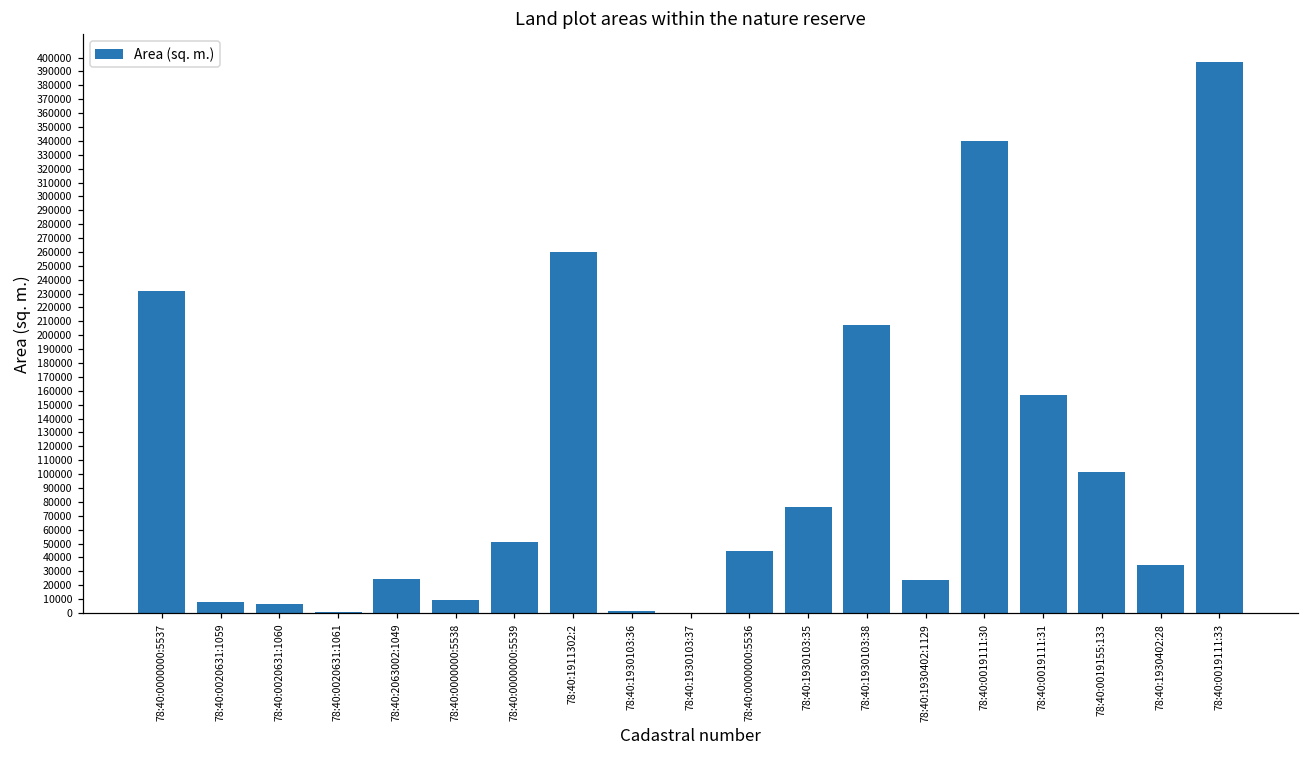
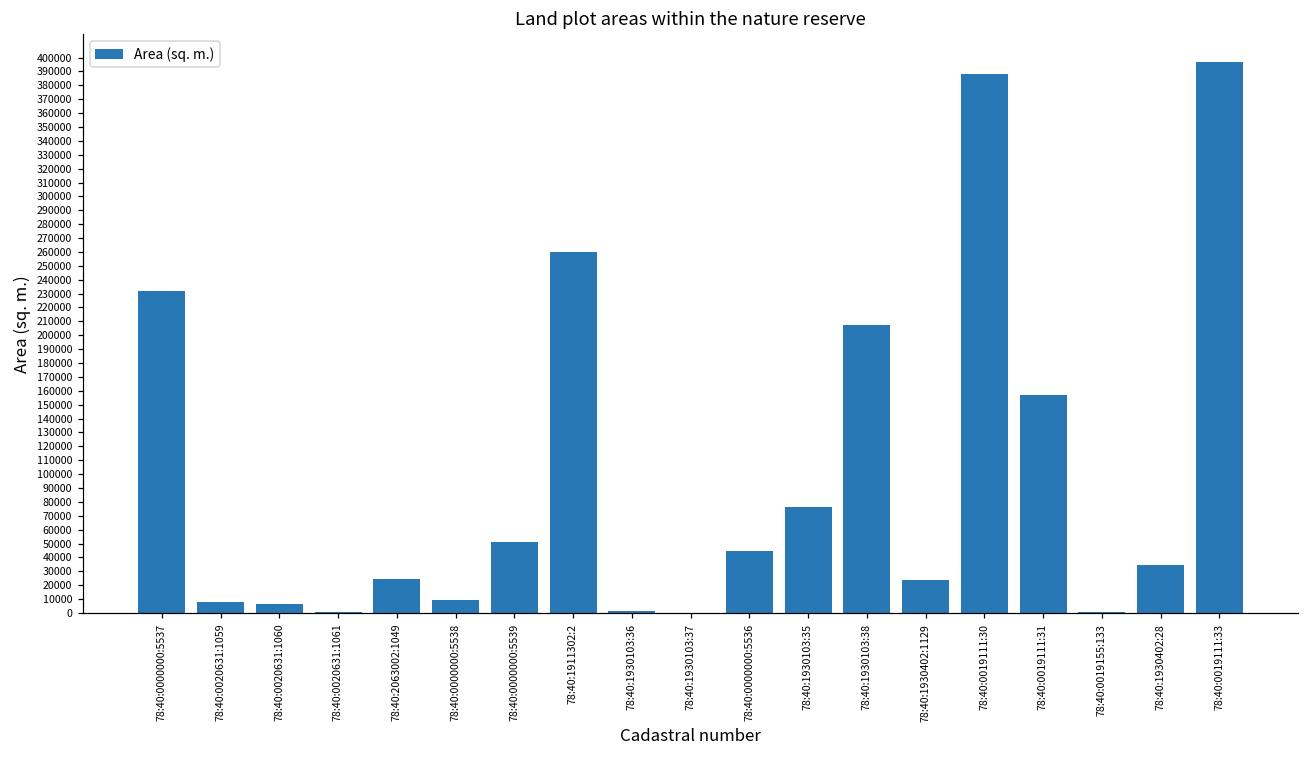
78:40:0019111:30: 340000 -> 388000
78:40:0019155:133: 101000 -> 1000
